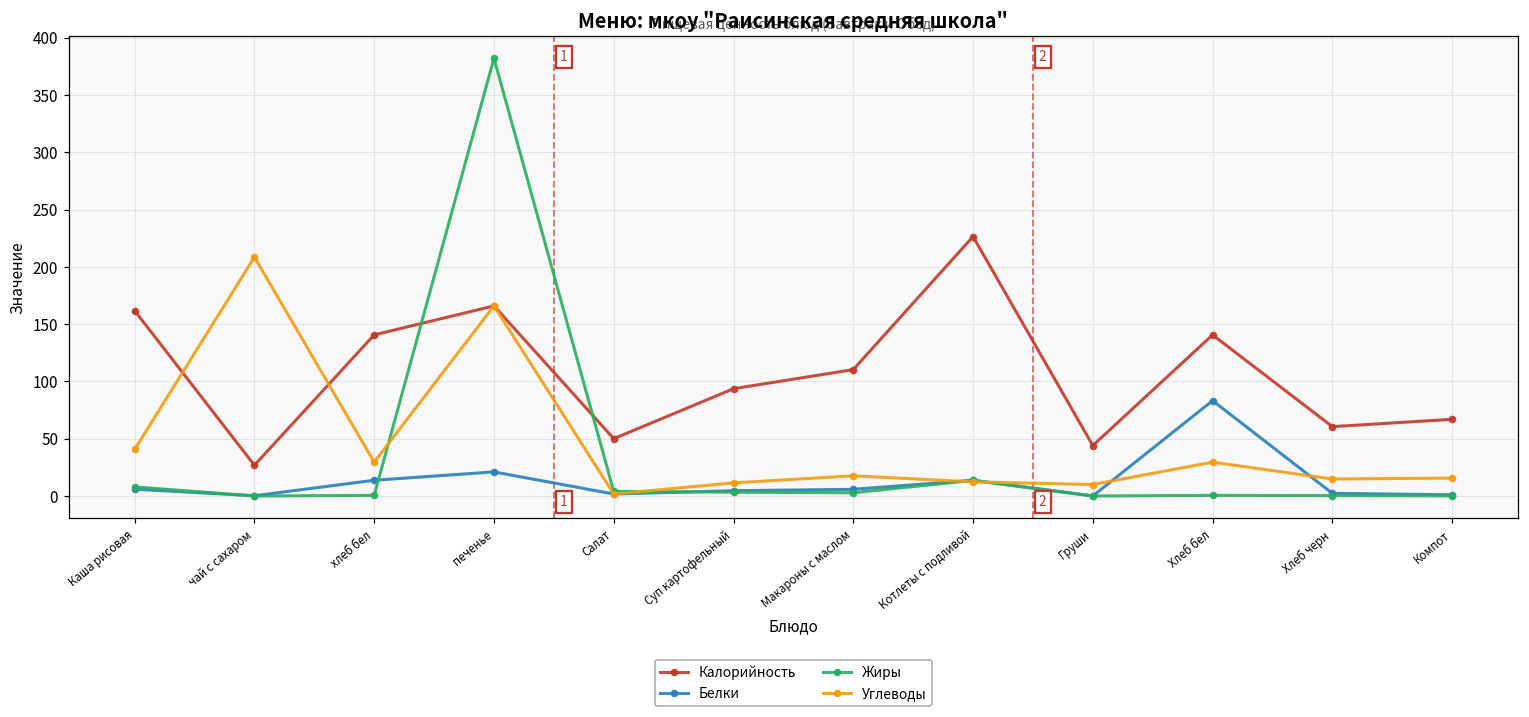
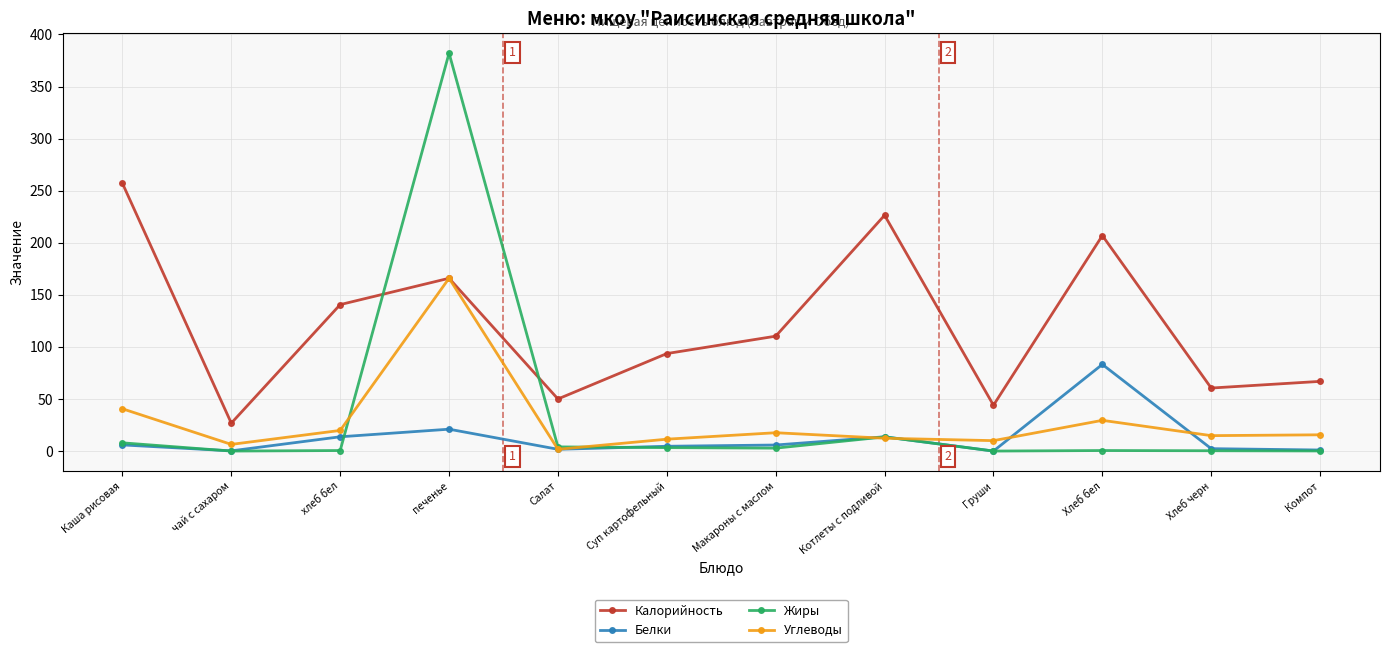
Калорийность, Каша рисовая: 162 -> 257
Углеводы, чай с сахаром: 209 -> 6
Углеводы, хлеб бел: 30 -> 20
Калорийность, Хлеб бел: 141 -> 207
